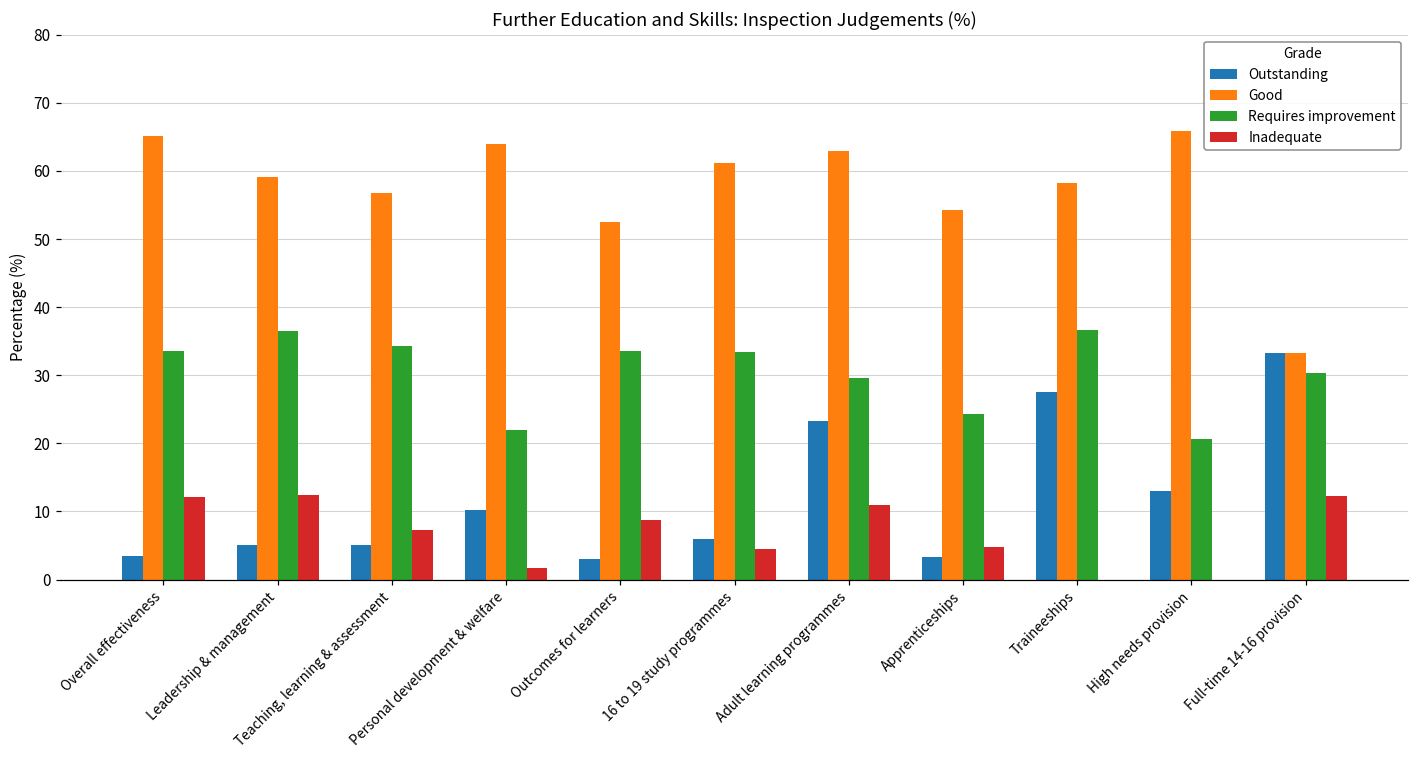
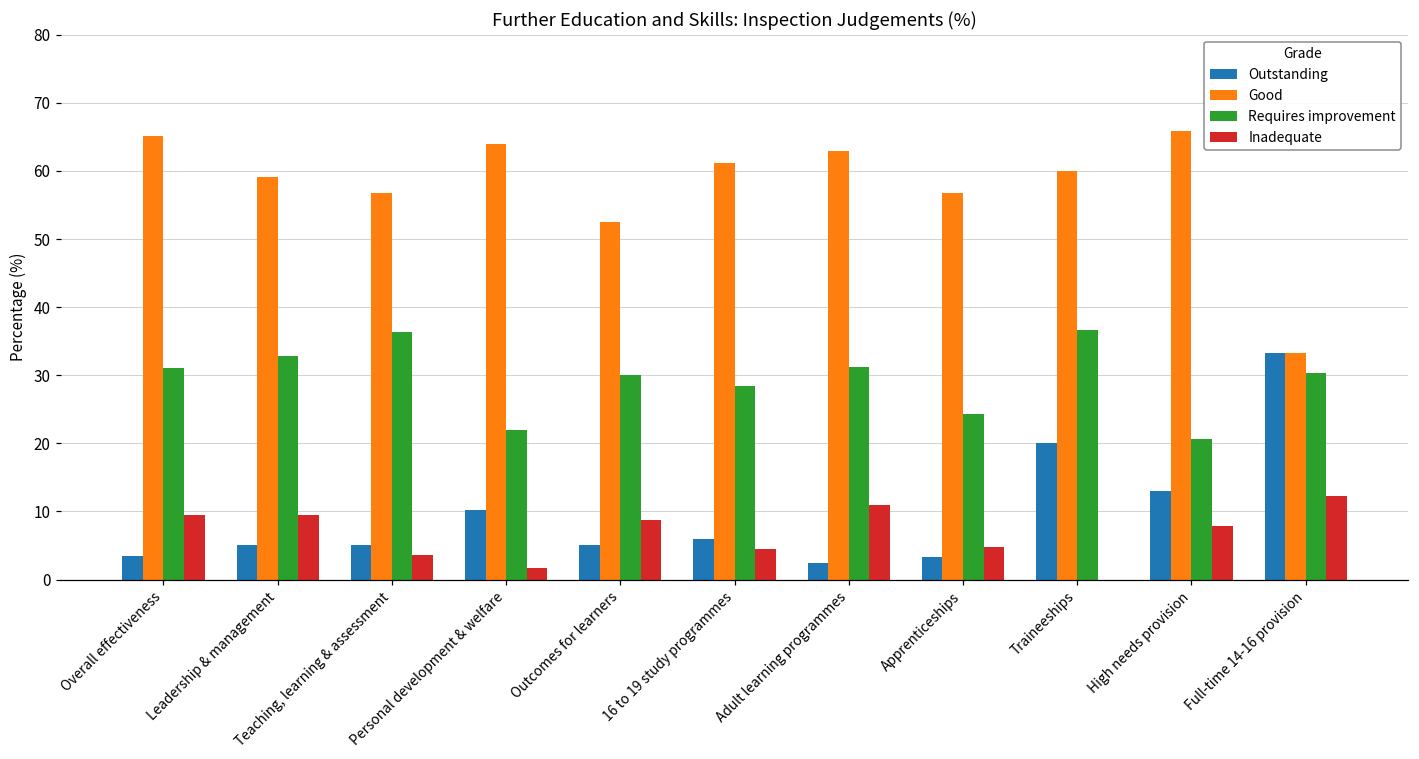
Requires improvement, Overall effectiveness: 34 -> 31
Inadequate, Overall effectiveness: 12 -> 9
Requires improvement, Leadership & management: 37 -> 33
Inadequate, Leadership & management: 12 -> 9
Requires improvement, Teaching, learning & assessment: 34 -> 36
Inadequate, Teaching, learning & assessment: 7 -> 4
Outstanding, Outcomes for learners: 3 -> 5
Requires improvement, Outcomes for learners: 34 -> 30
Requires improvement, 16 to 19 study programmes: 33 -> 28
Outstanding, Adult learning programmes: 23 -> 2
Requires improvement, Adult learning programmes: 30 -> 31
Good, Apprenticeships: 54 -> 57
Outstanding, Traineeships: 28 -> 20
Good, Traineeships: 58 -> 60
Inadequate, High needs provision: 0 -> 8
